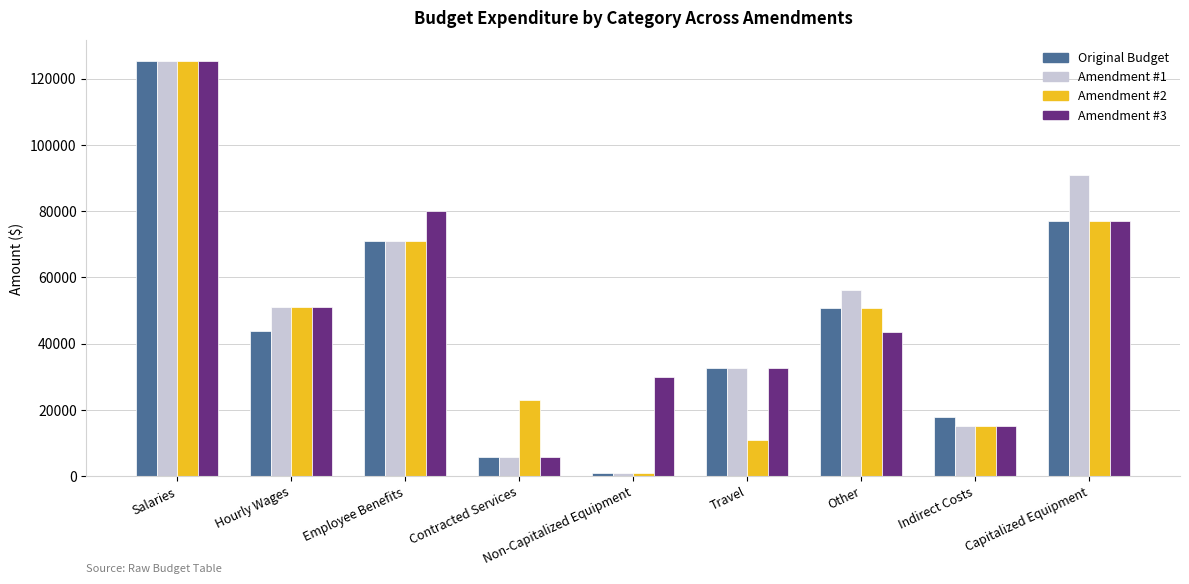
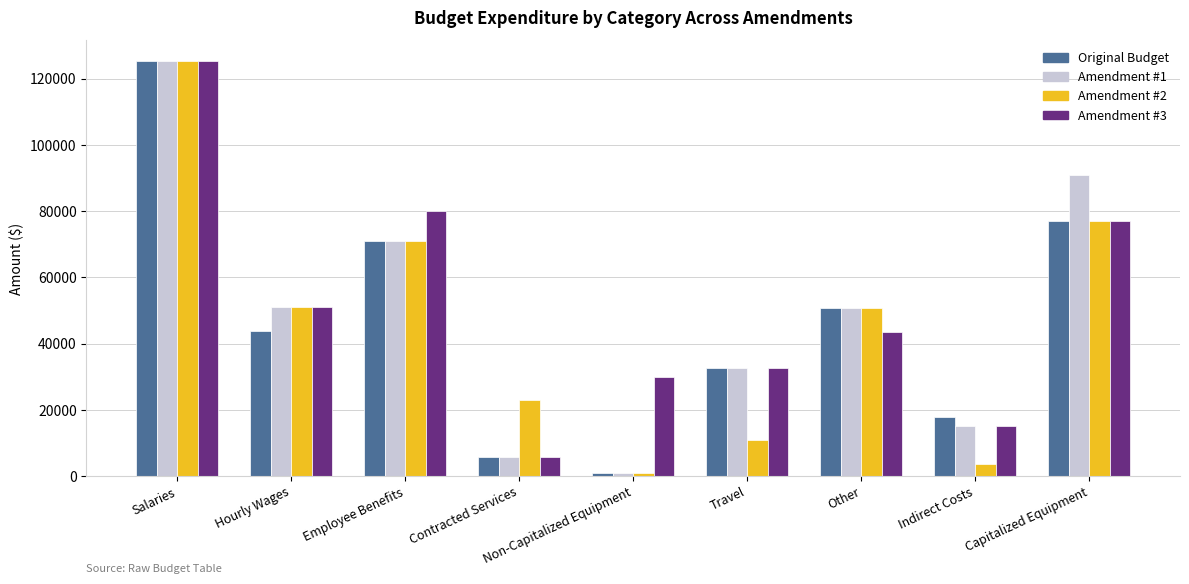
Amendment #1, Other: 56000 -> 51000
Amendment #2, Indirect Costs: 15000 -> 4000
